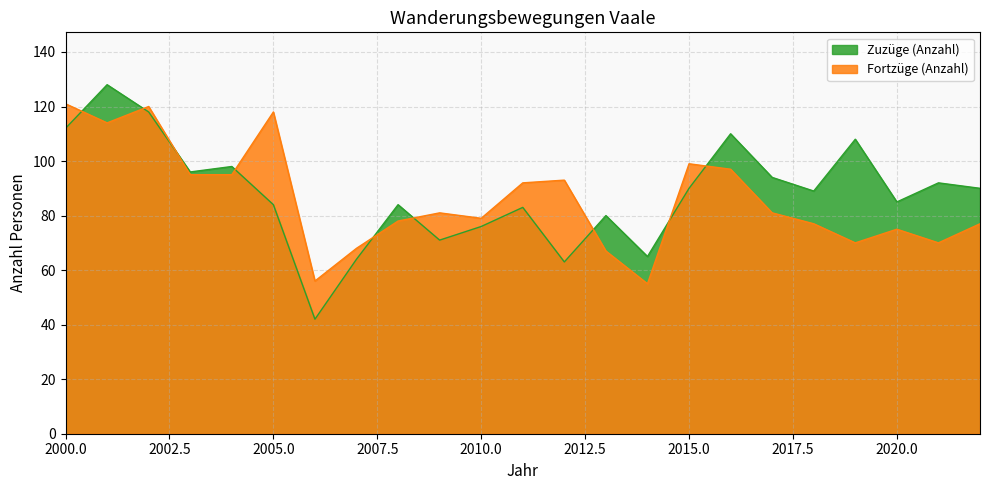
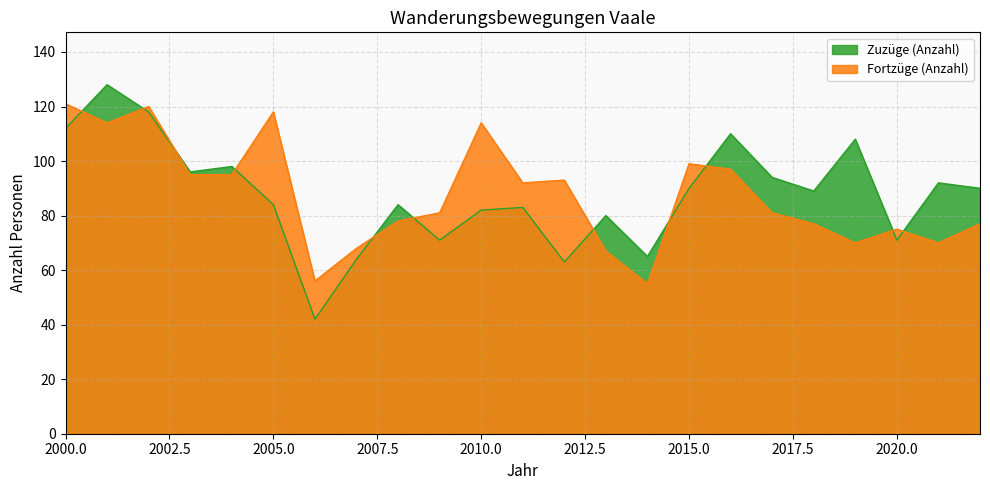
Zuzüge (Anzahl), 2010.0: 76 -> 82
Fortzüge (Anzahl), 2010.0: 79 -> 114
Zuzüge (Anzahl), 2020.0: 85 -> 71
